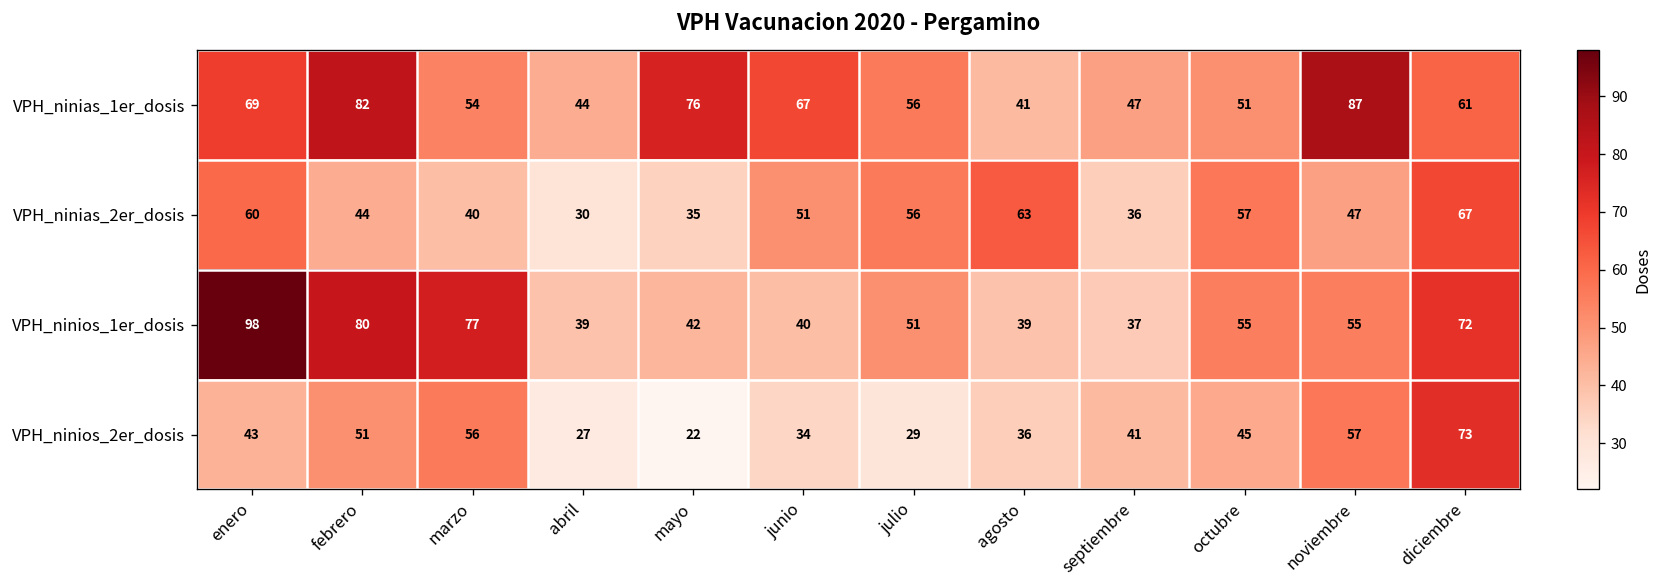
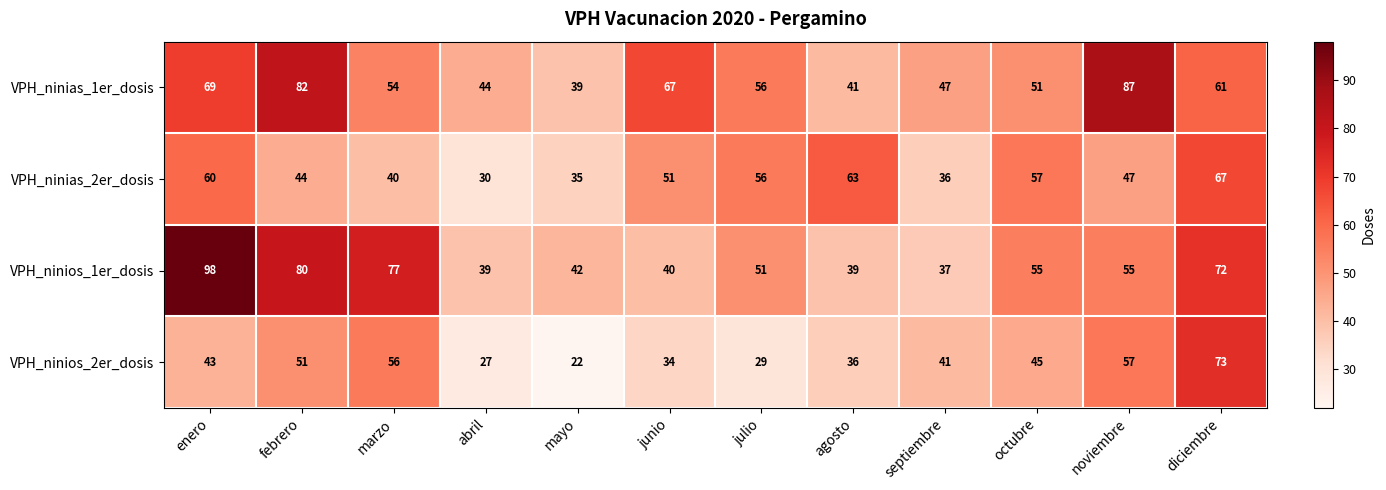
VPH_ninias_1er_dosis, mayo: 76 -> 39
